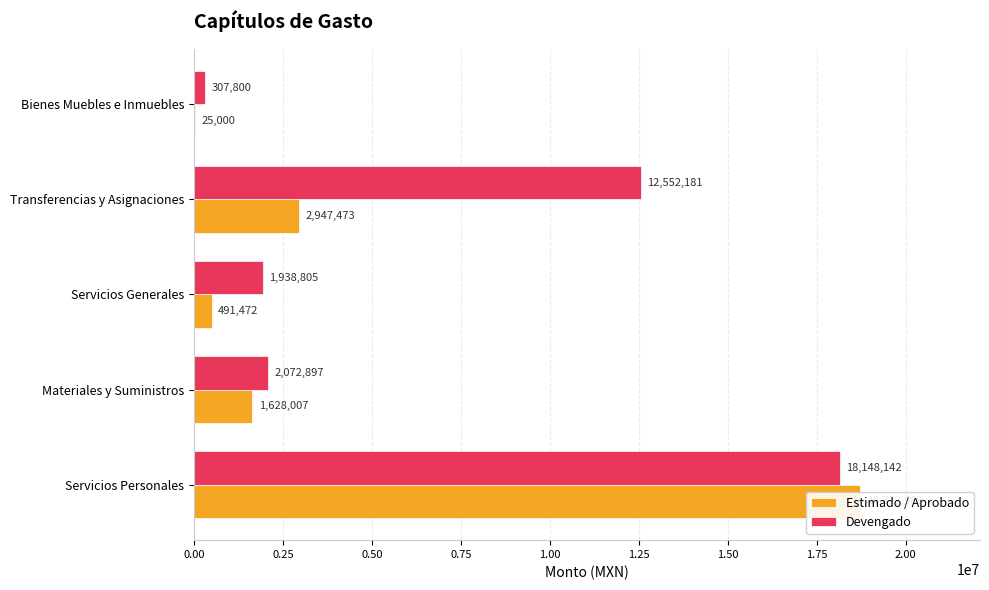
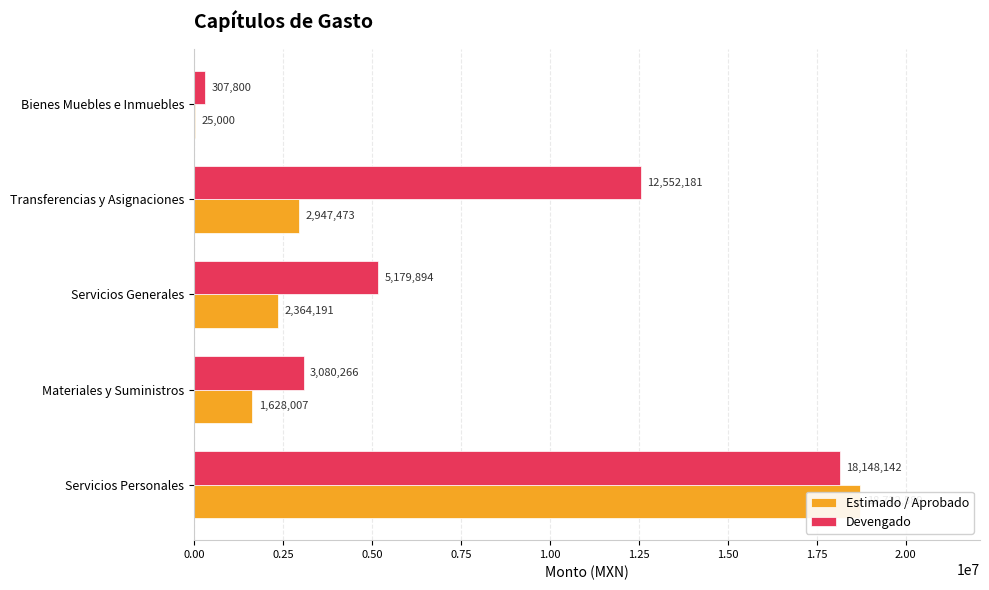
Devengado, Servicios Generales: 1,938,805 -> 5,179,894
Estimado / Aprobado, Servicios Generales: 491,472 -> 2,364,191
Devengado, Materiales y Suministros: 2,072,897 -> 3,080,266
